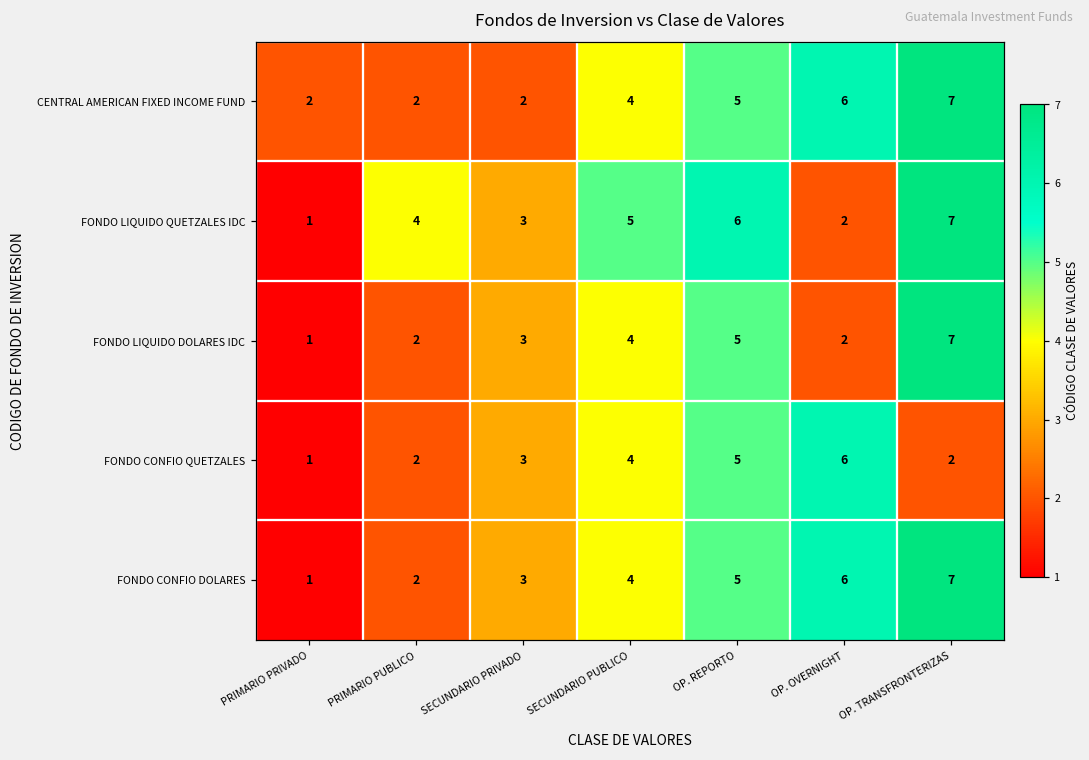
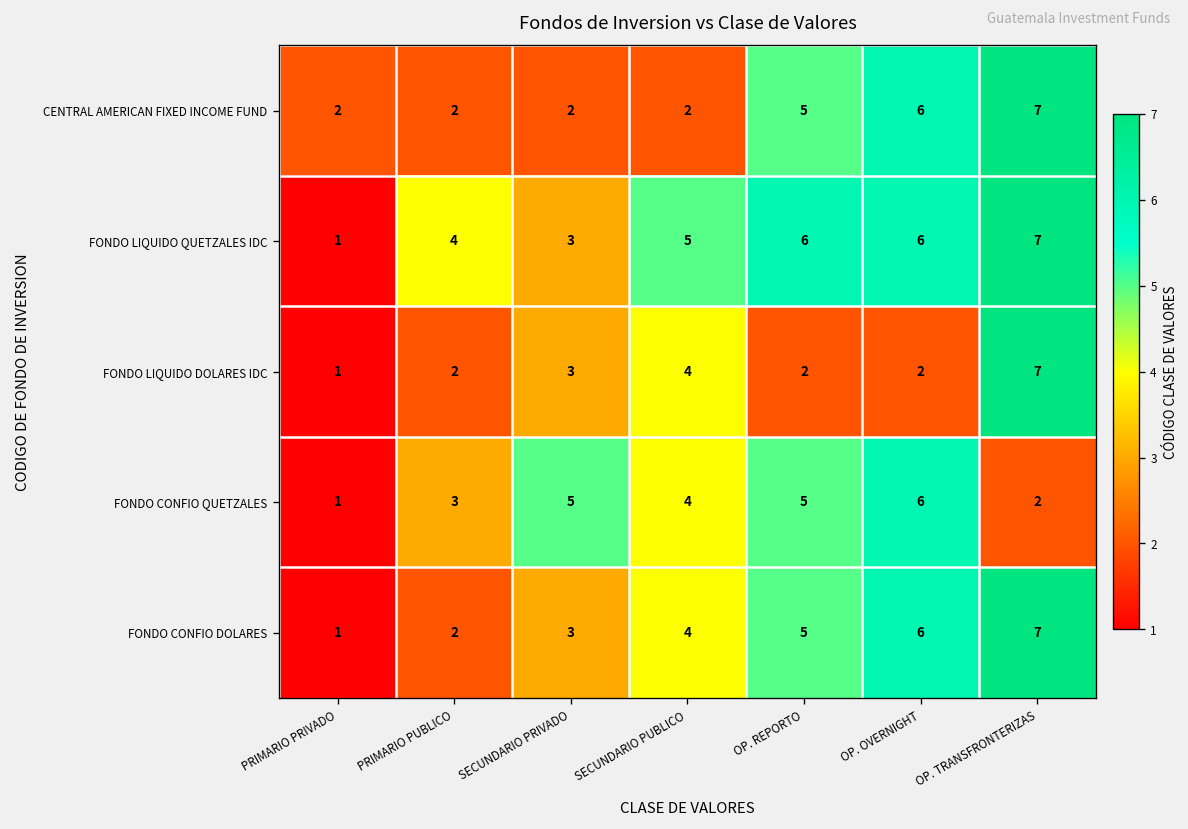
CENTRAL AMERICAN FIXED INCOME FUND, SECUNDARIO PUBLICO: 4 -> 2
FONDO LIQUIDO QUETZALES IDC, OP. OVERNIGHT: 2 -> 6
FONDO LIQUIDO DOLARES IDC, OP. REPORTO: 5 -> 2
FONDO CONFIO QUETZALES, PRIMARIO PUBLICO: 2 -> 3
FONDO CONFIO QUETZALES, SECUNDARIO PRIVADO: 3 -> 5
